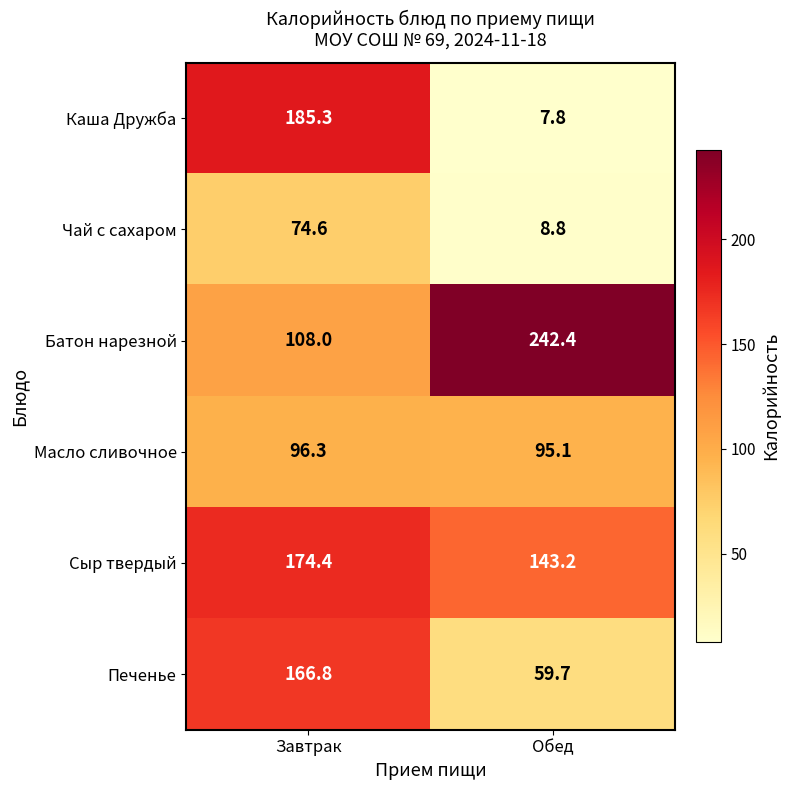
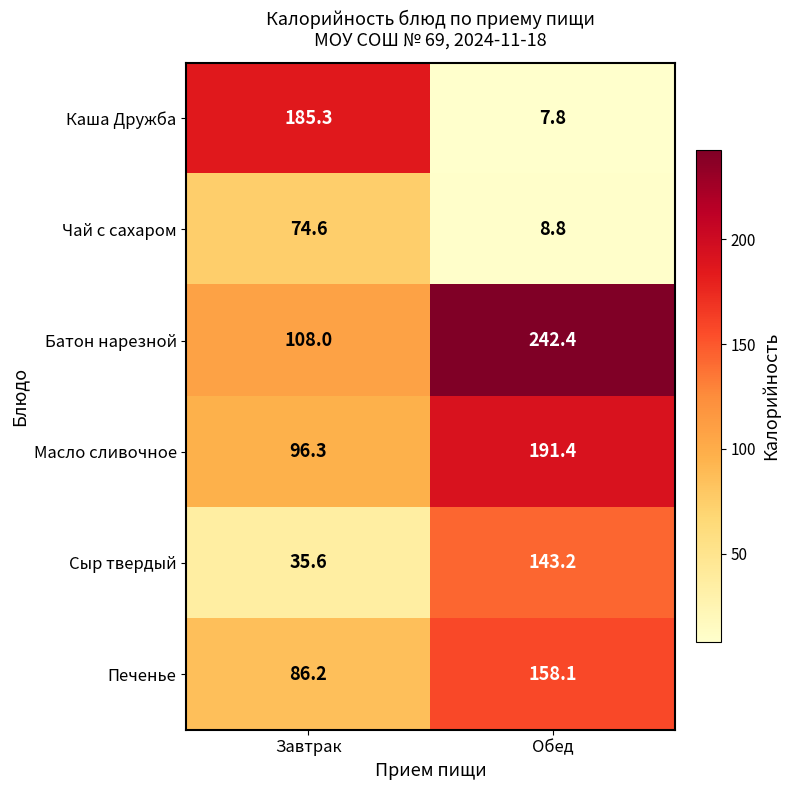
Масло сливочное, Обед: 95.1 -> 191.4
Сыр твердый, Завтрак: 174.4 -> 35.6
Печенье, Завтрак: 166.8 -> 86.2
Печенье, Обед: 59.7 -> 158.1
